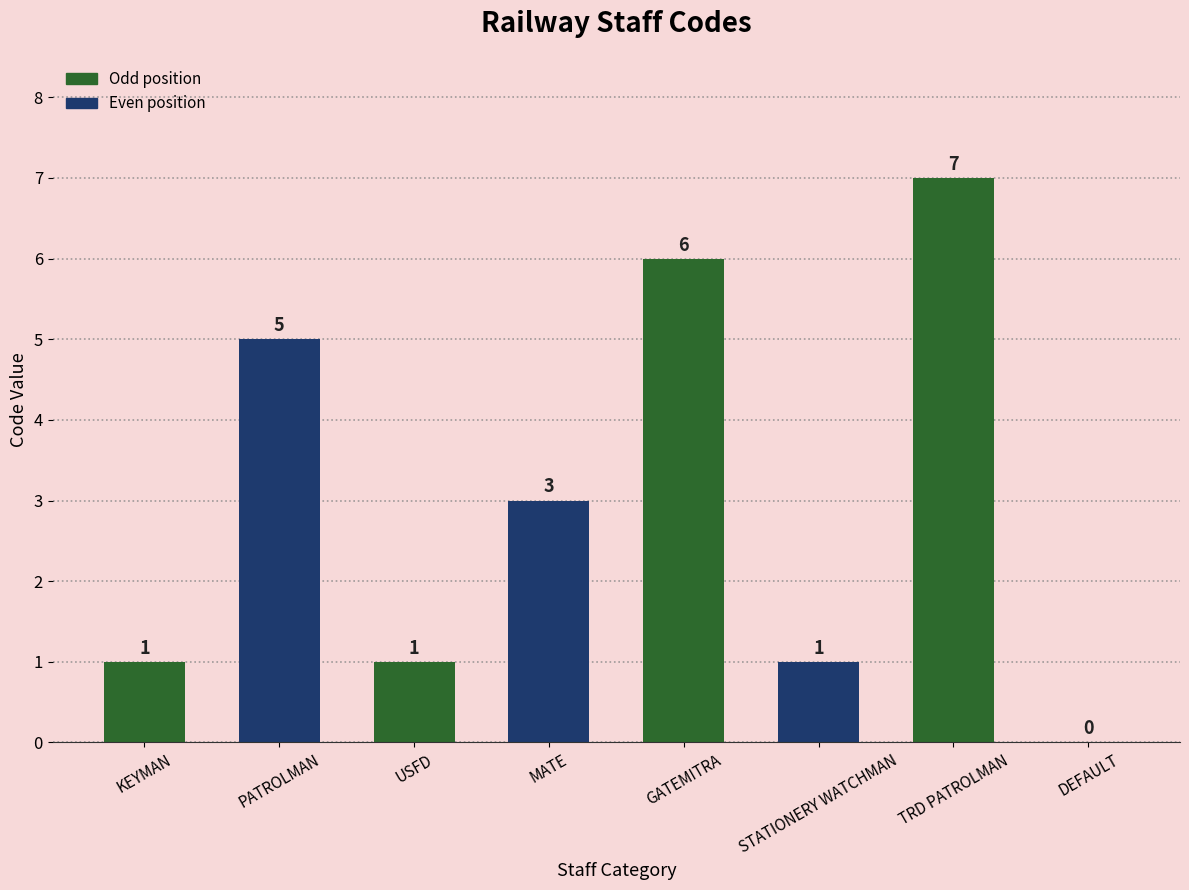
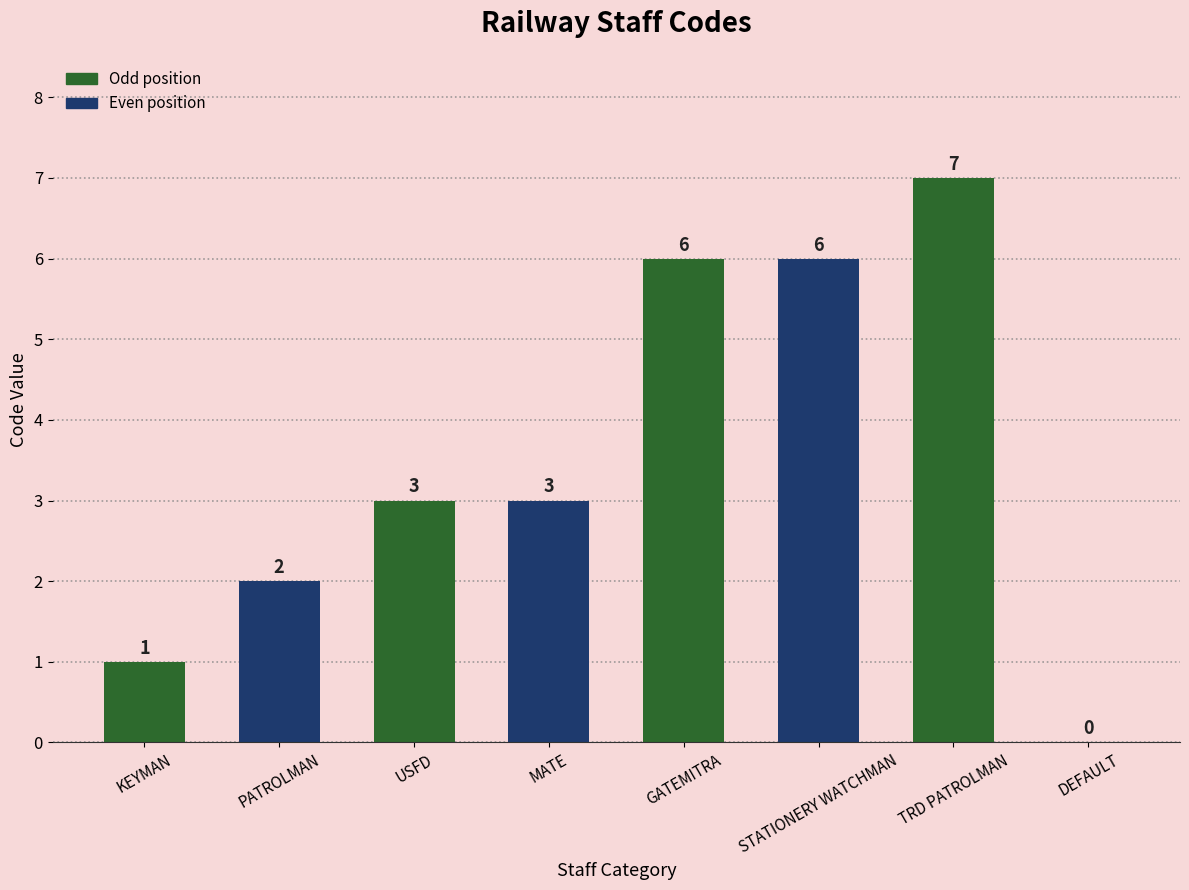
PATROLMAN: 5 -> 2
USFD: 1 -> 3
STATIONERY WATCHMAN: 1 -> 6
